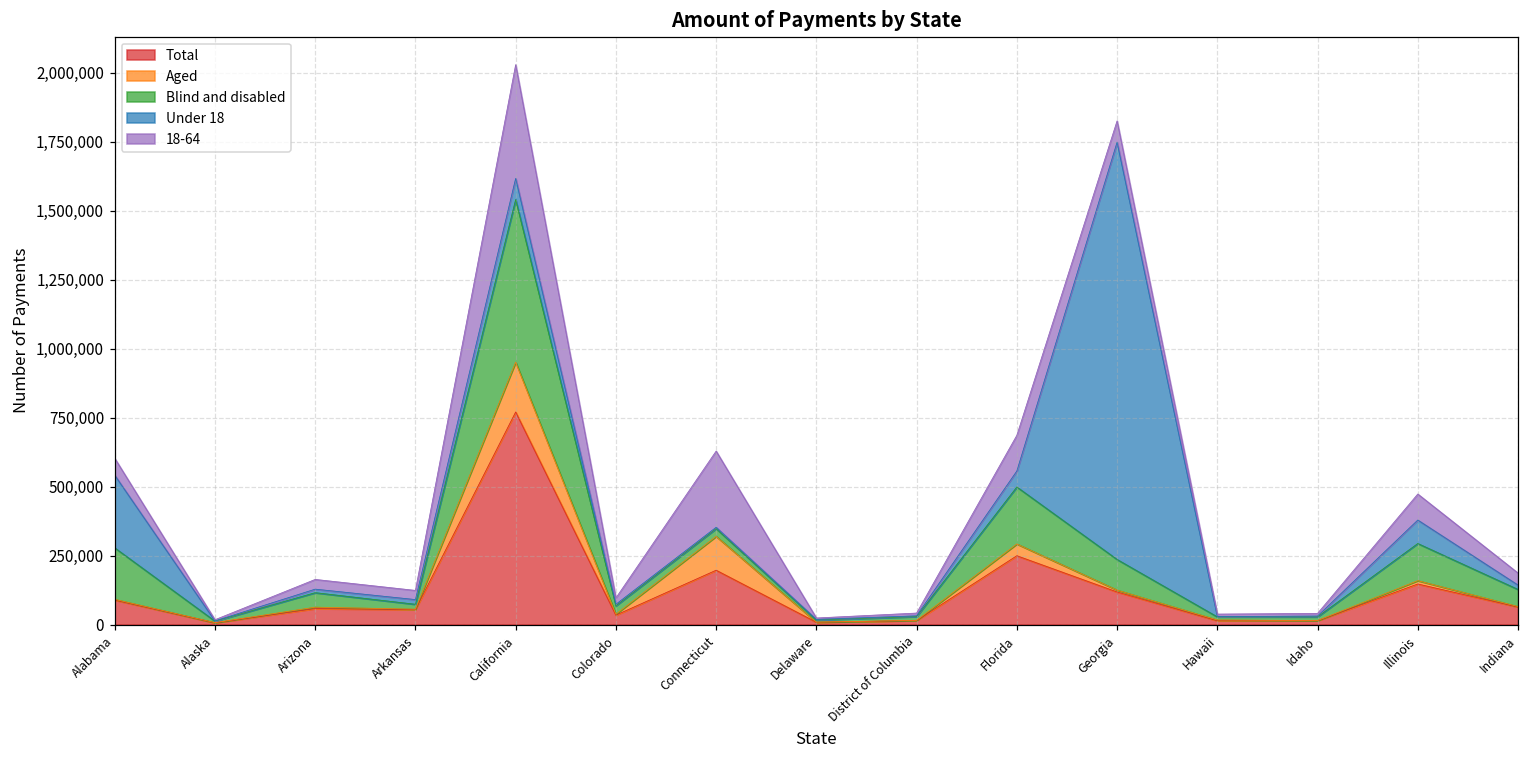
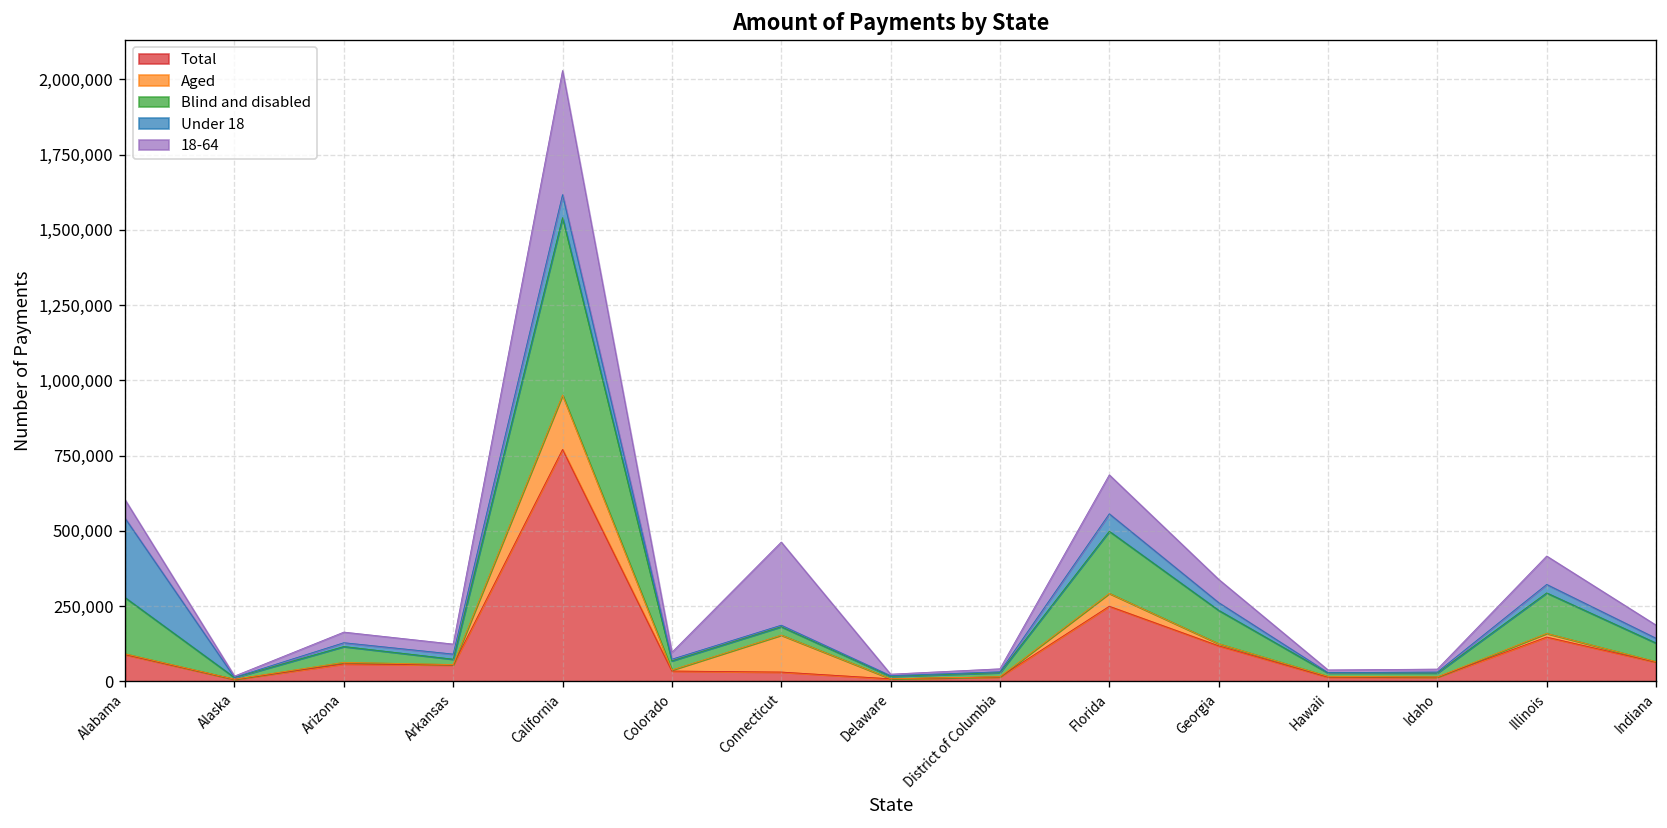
Total, Connecticut: 200,000 -> 30,000
Under 18, Georgia: 1,510,000 -> 30,000
Under 18, Illinois: 90,000 -> 30,000
